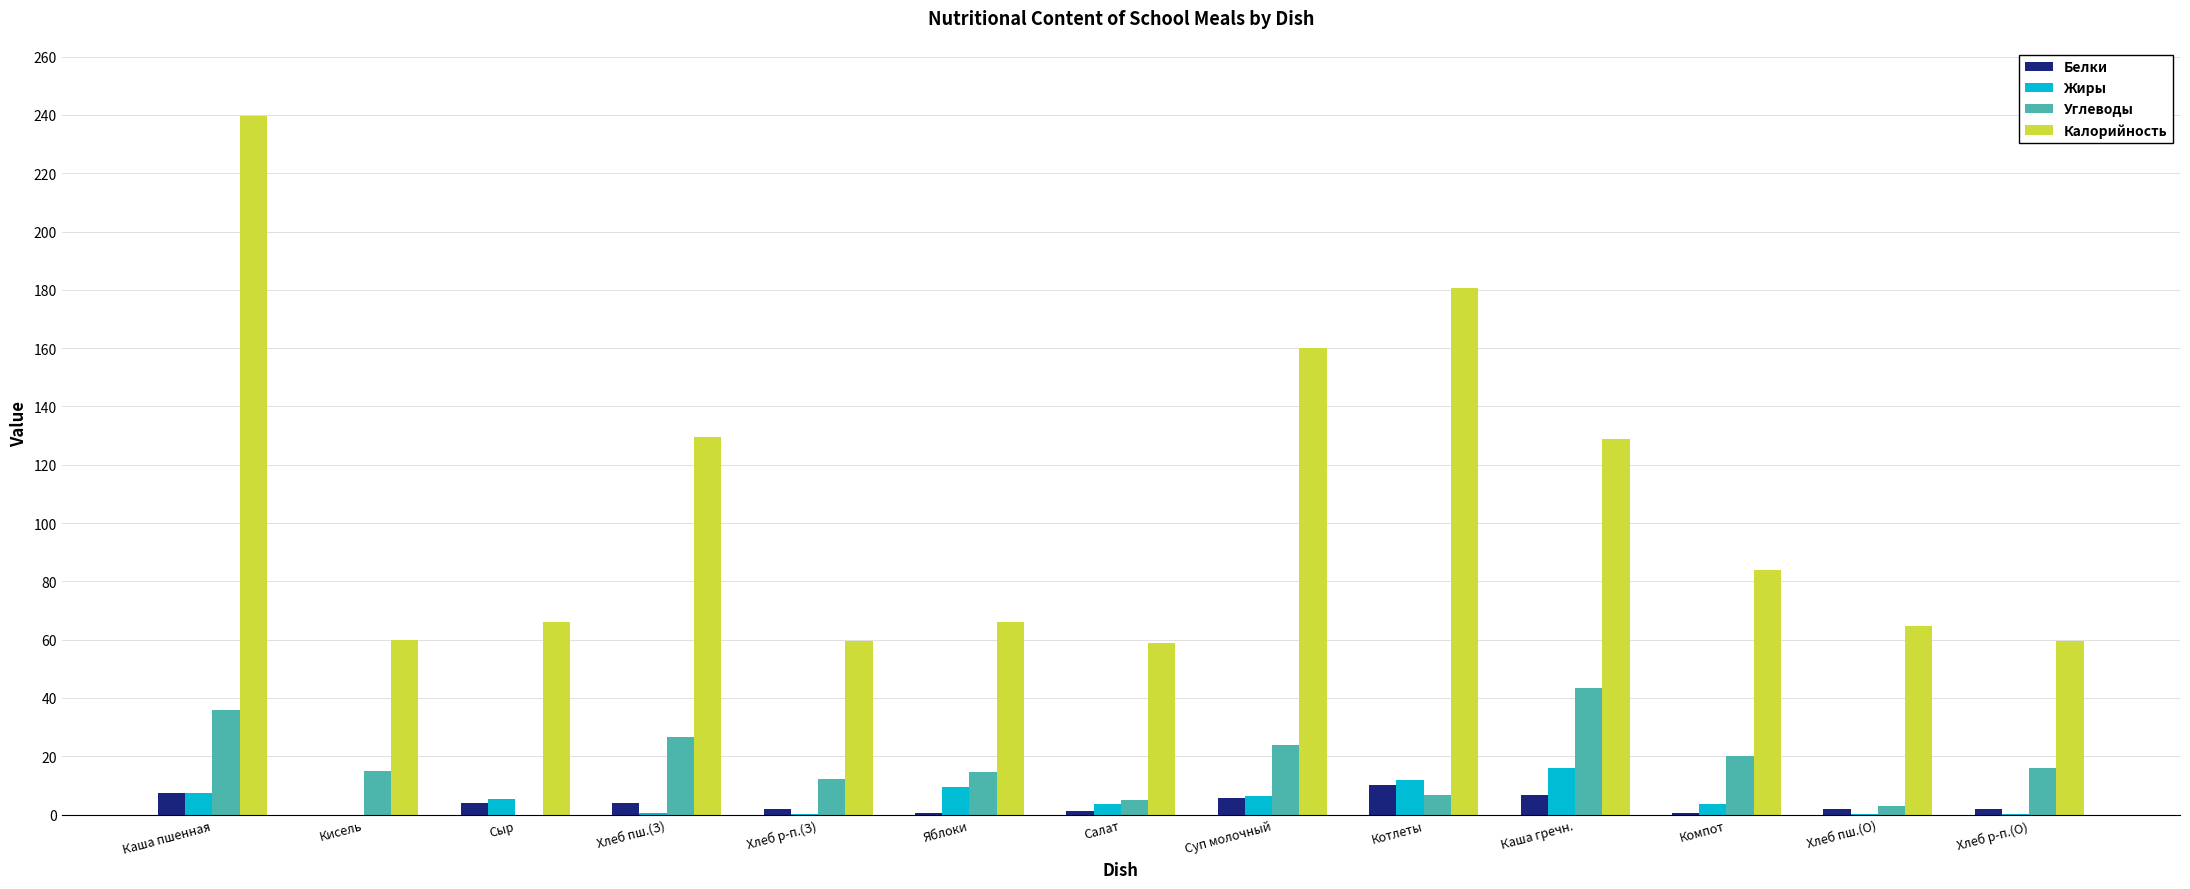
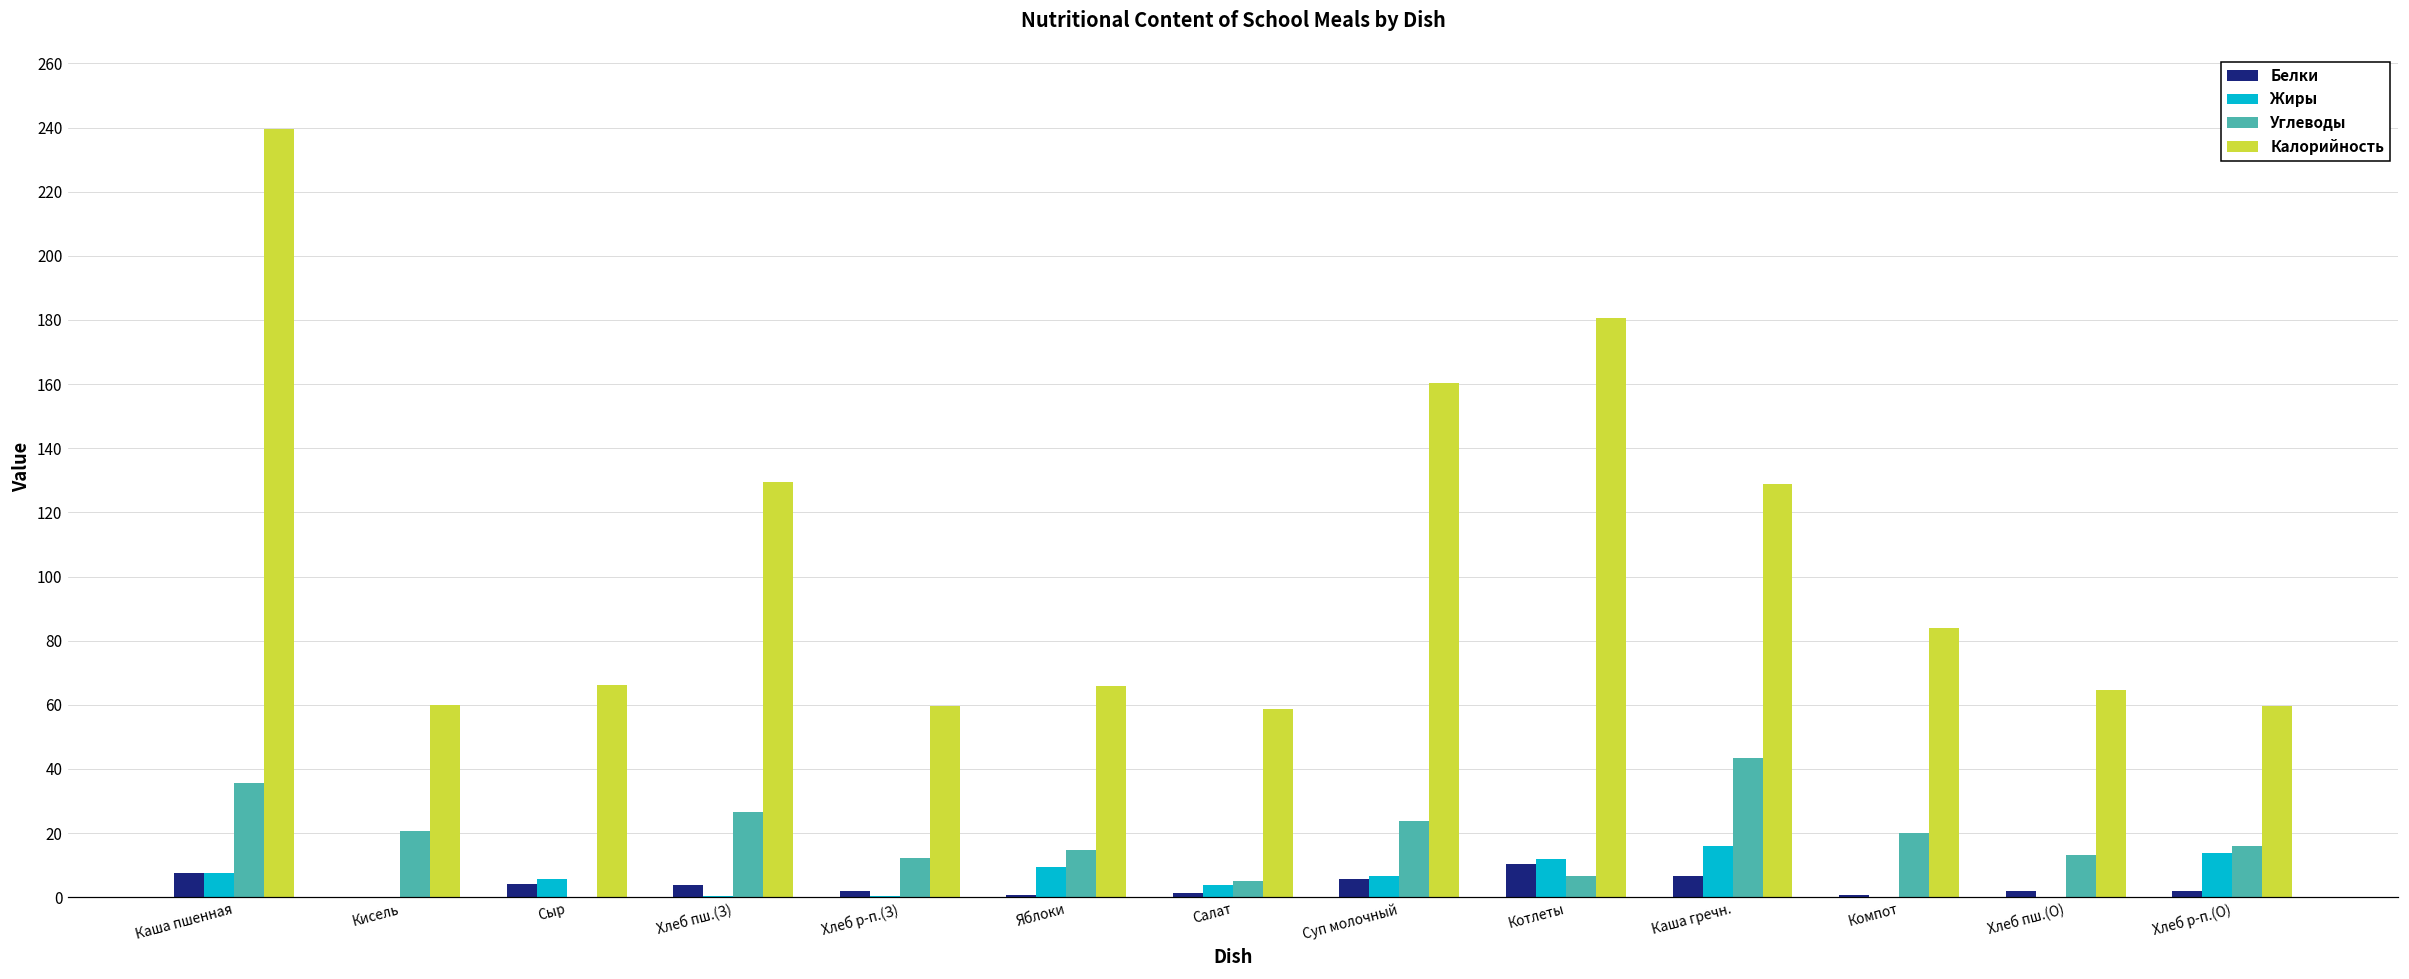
Углеводы, Кисель: 15 -> 21
Жиры, Компот: 4 -> 0
Углеводы, Хлеб пш.(О): 3 -> 13
Жиры, Хлеб р-п.(О): 0 -> 14
